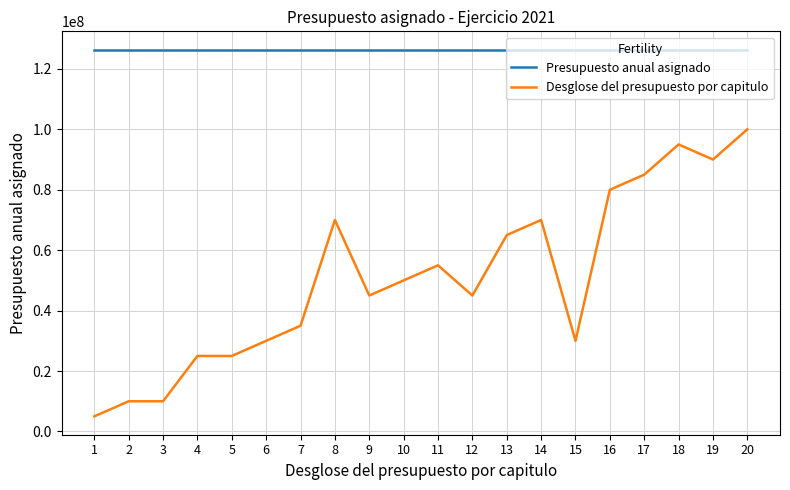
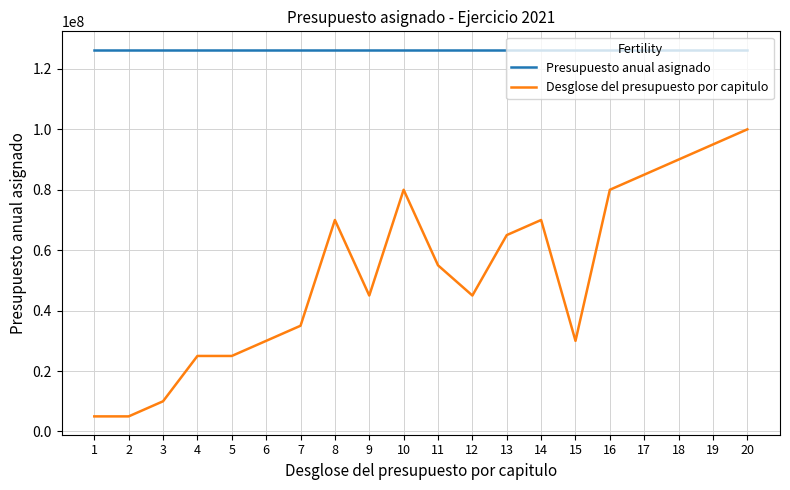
Desglose del presupuesto por capitulo, 2: 10000000 -> 5000000
Desglose del presupuesto por capitulo, 10: 50000000 -> 80000000
Desglose del presupuesto por capitulo, 18: 95000000 -> 90000000
Desglose del presupuesto por capitulo, 19: 90000000 -> 95000000
